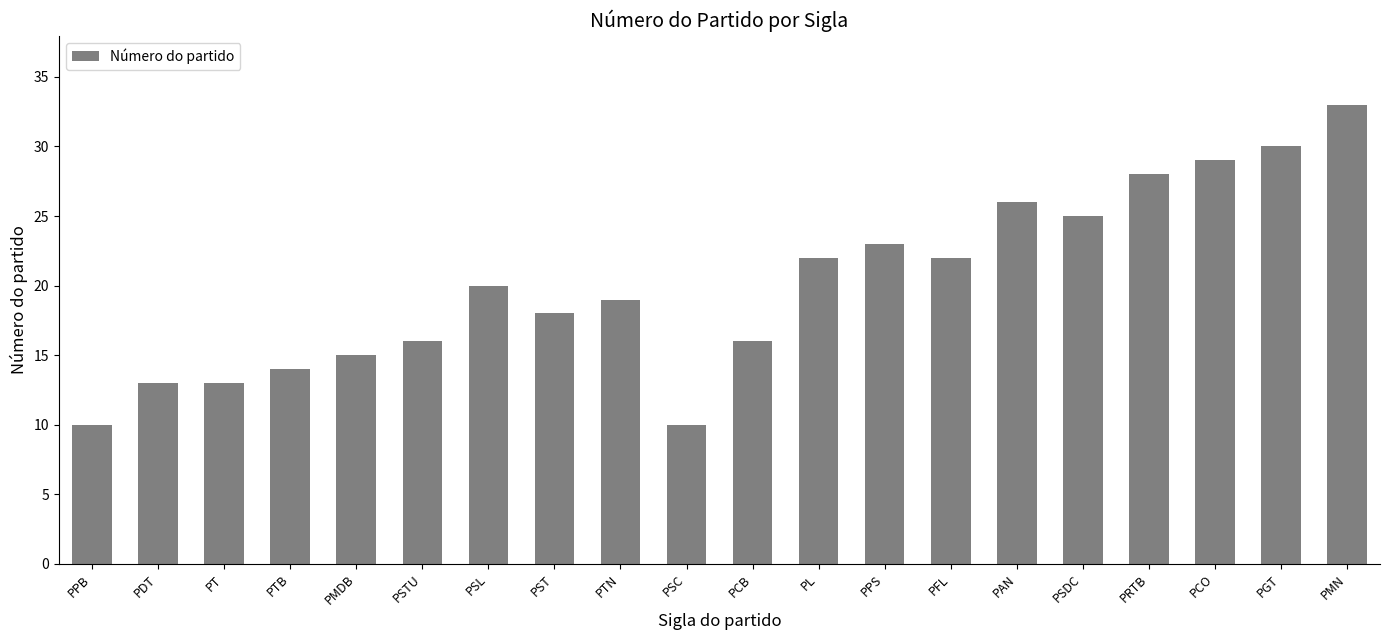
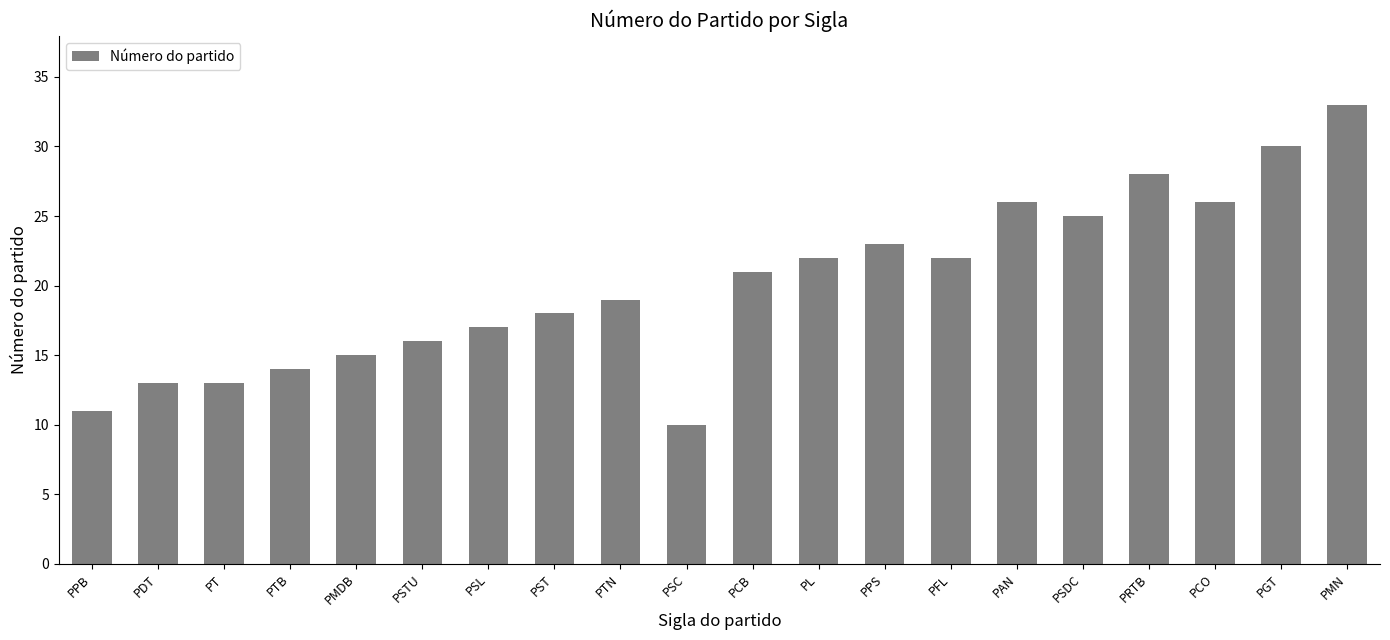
PPB: 10 -> 11
PSL: 20 -> 17
PCB: 16 -> 21
PCO: 29 -> 26
